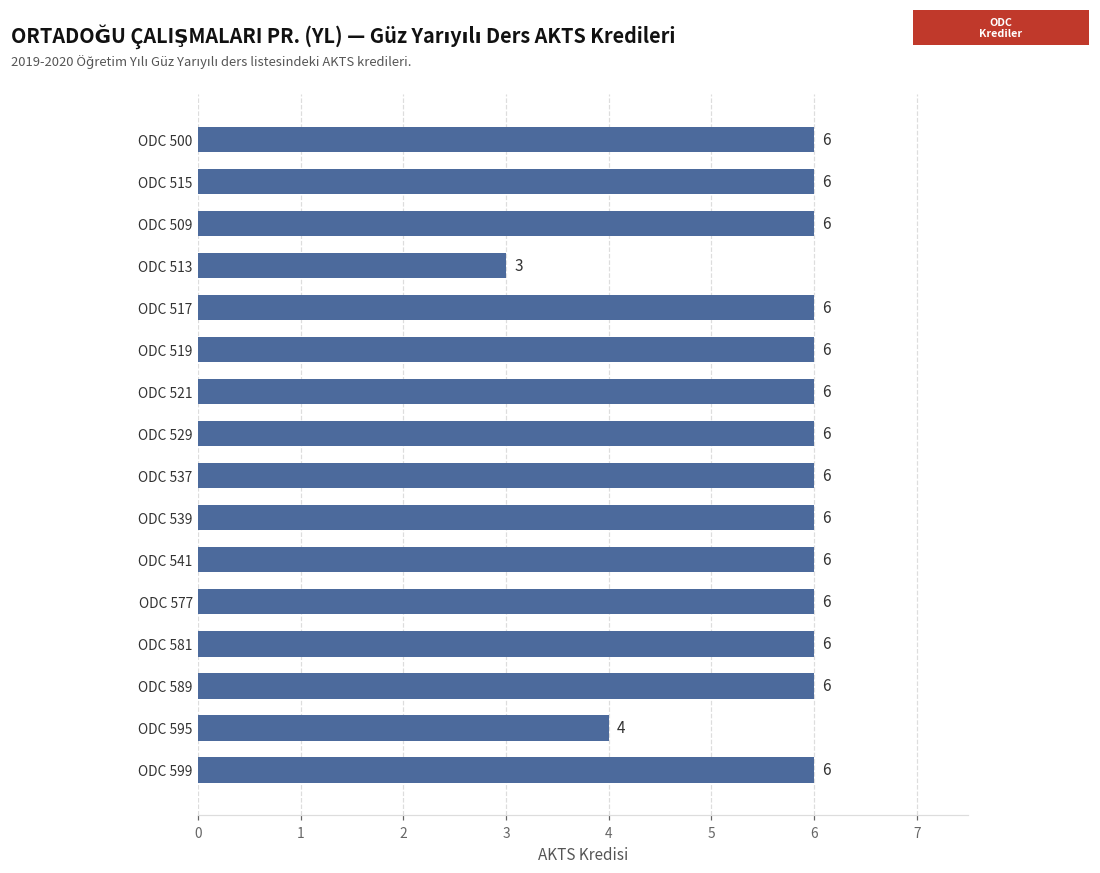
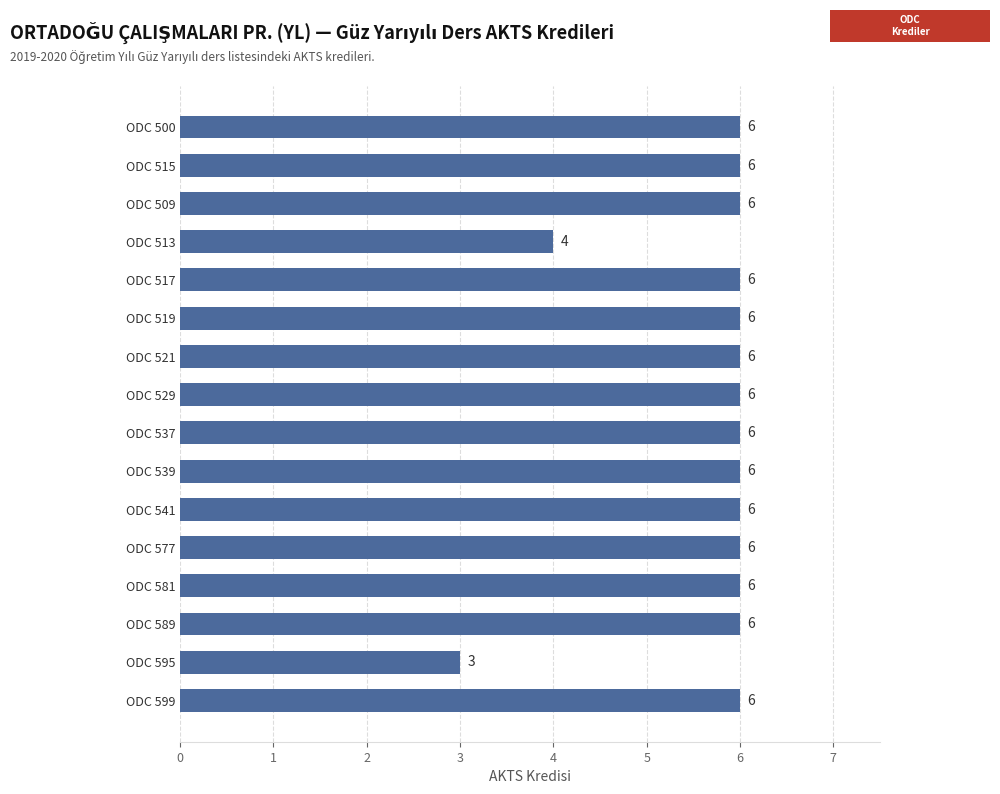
ODC 513: 3 -> 4
ODC 595: 4 -> 3
